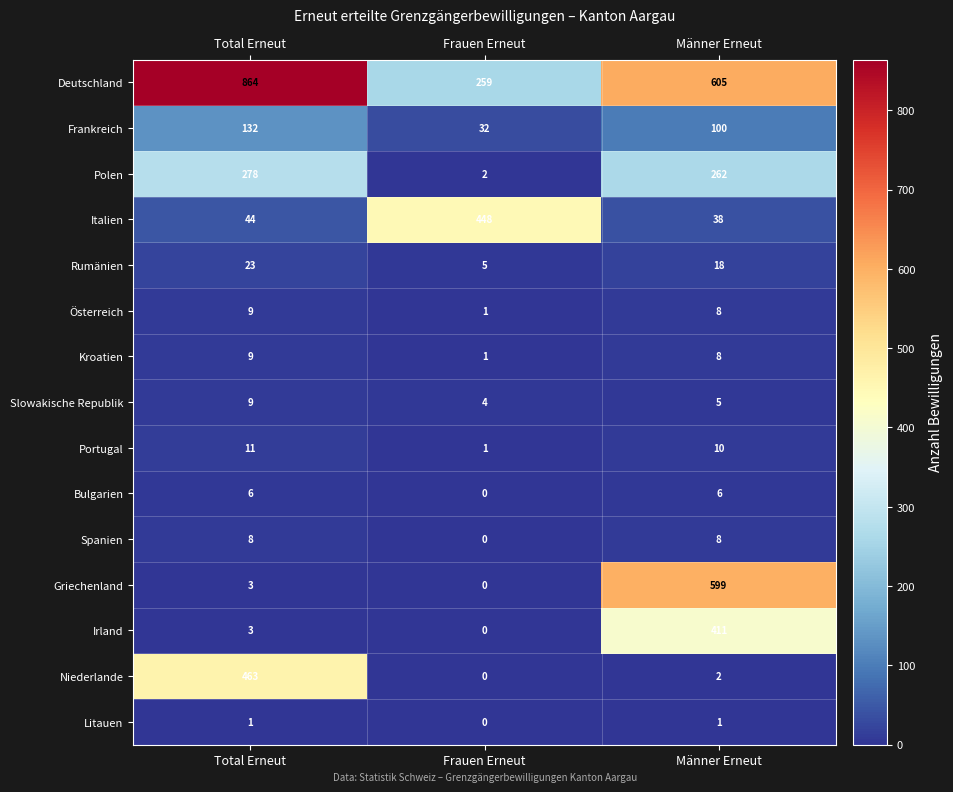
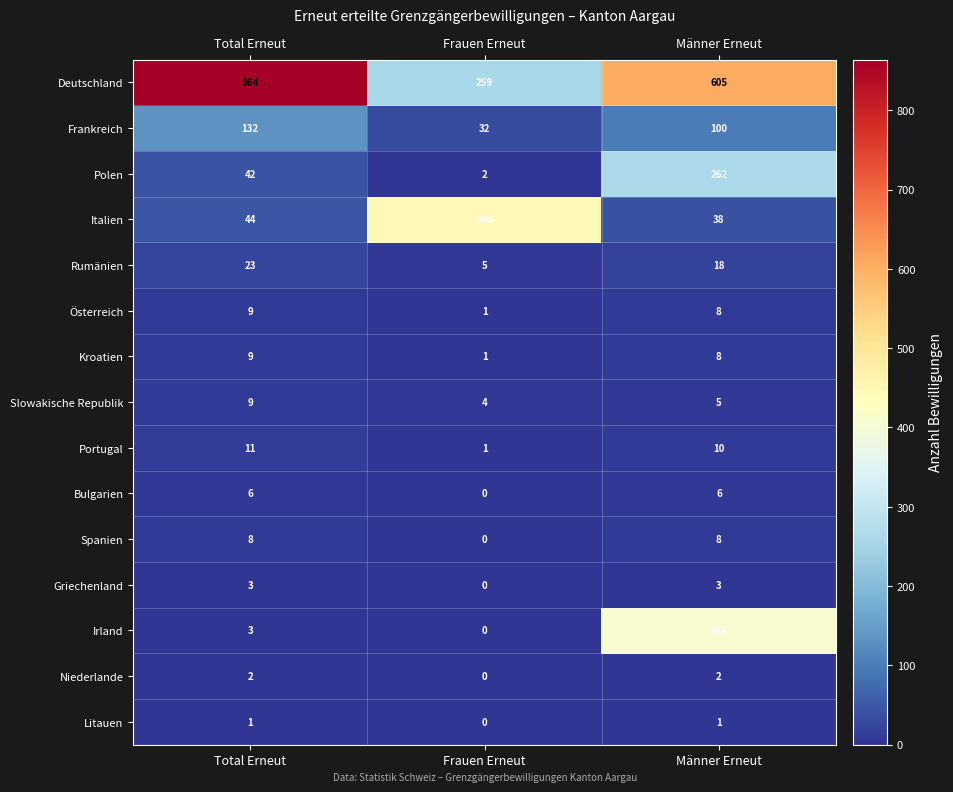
Polen, Total Erneut: 278 -> 42
Griechenland, Männer Erneut: 599 -> 3
Niederlande, Total Erneut: 463 -> 2
